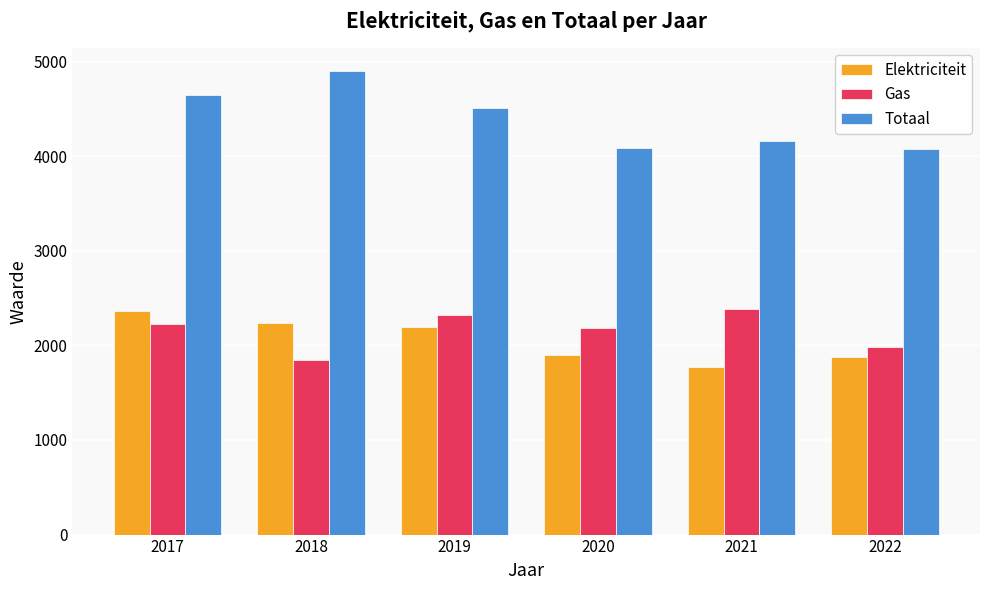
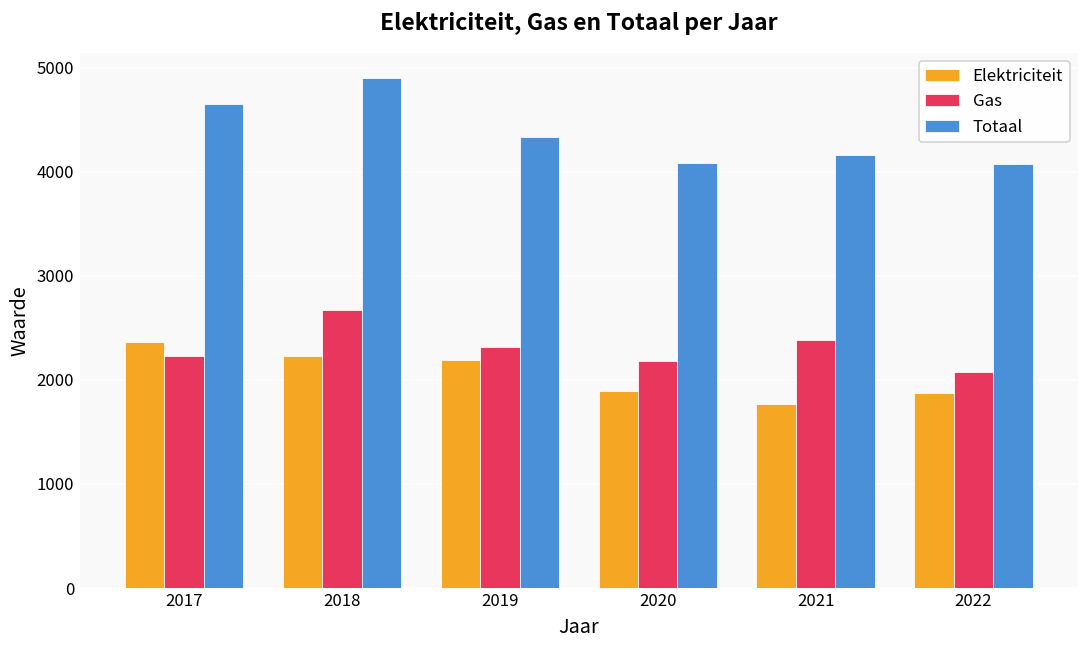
Gas, 2018: 1800 -> 2700
Totaal, 2019: 4500 -> 4300
Gas, 2022: 2000 -> 2100
